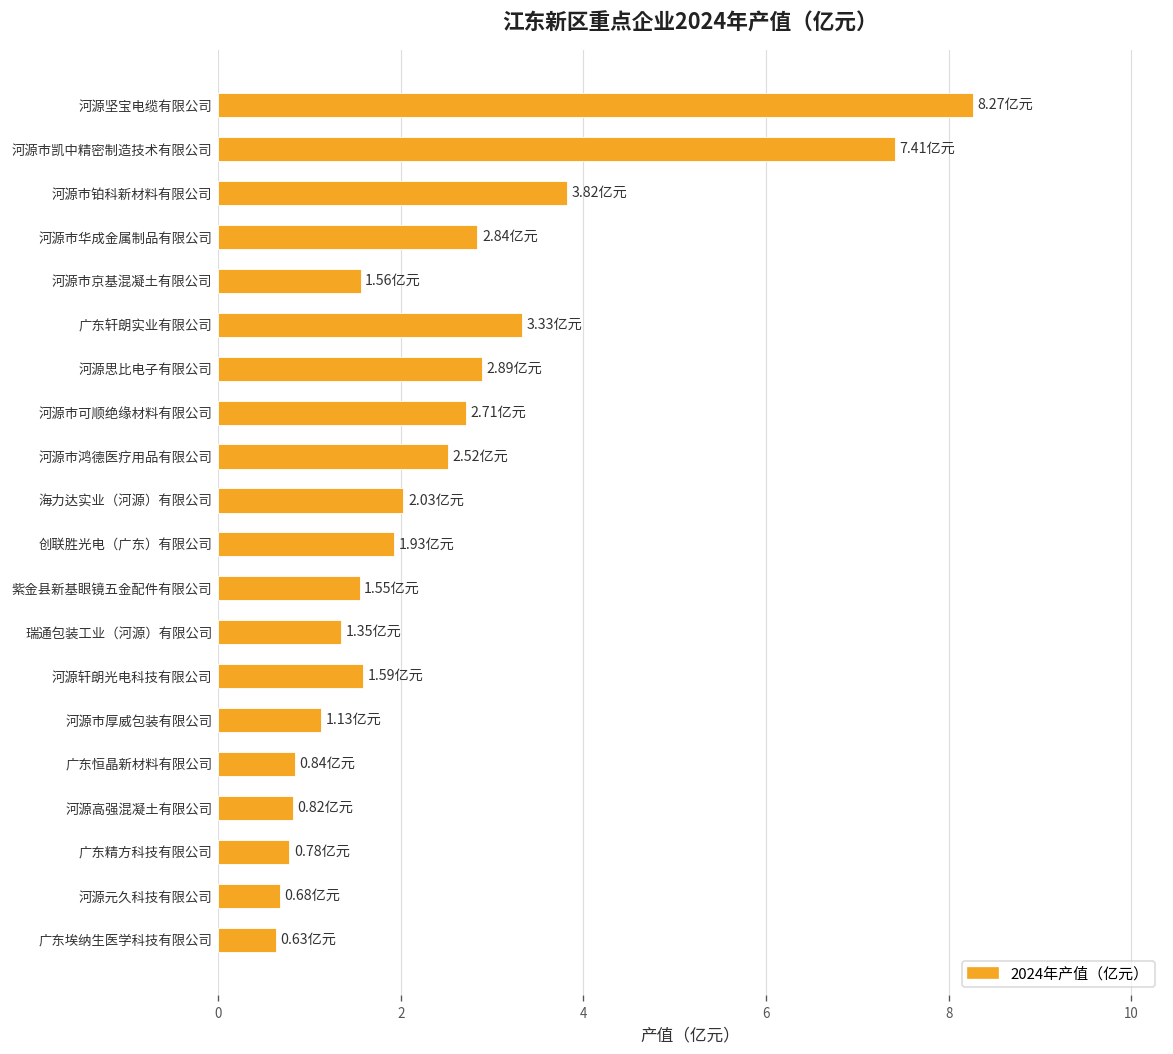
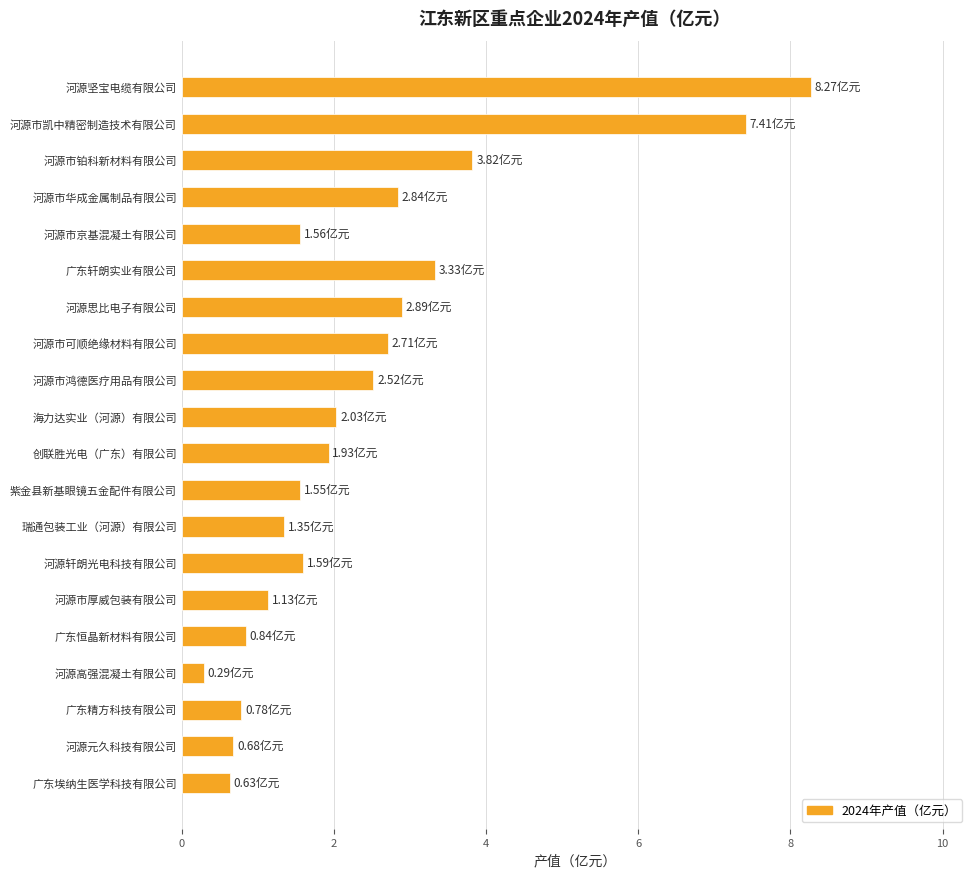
河源高强混凝土有限公司: 0.82 -> 0.29
